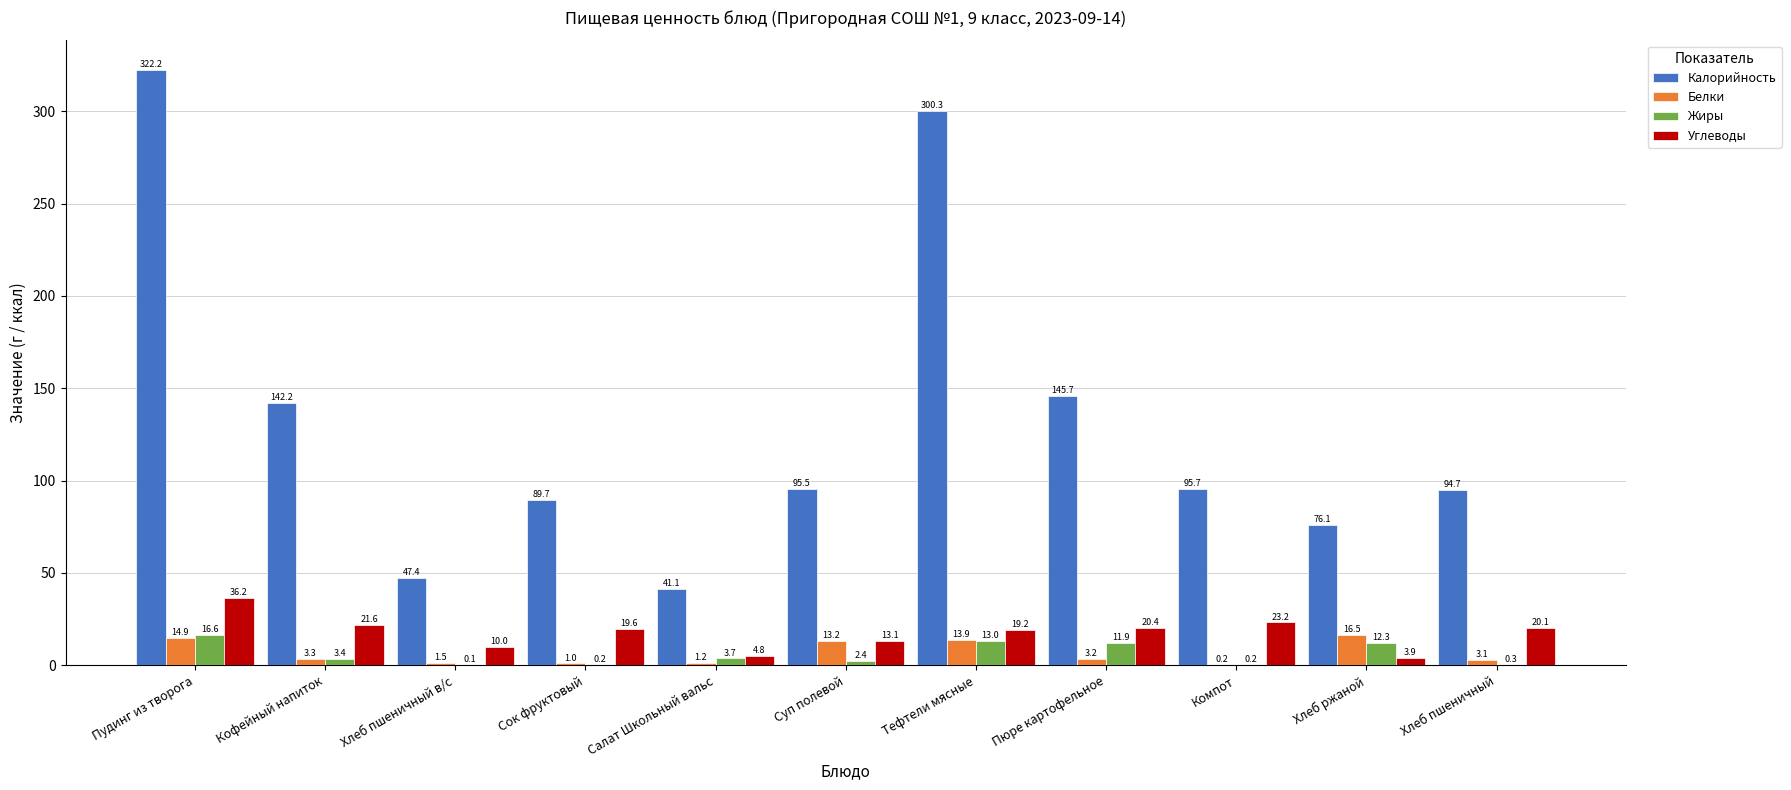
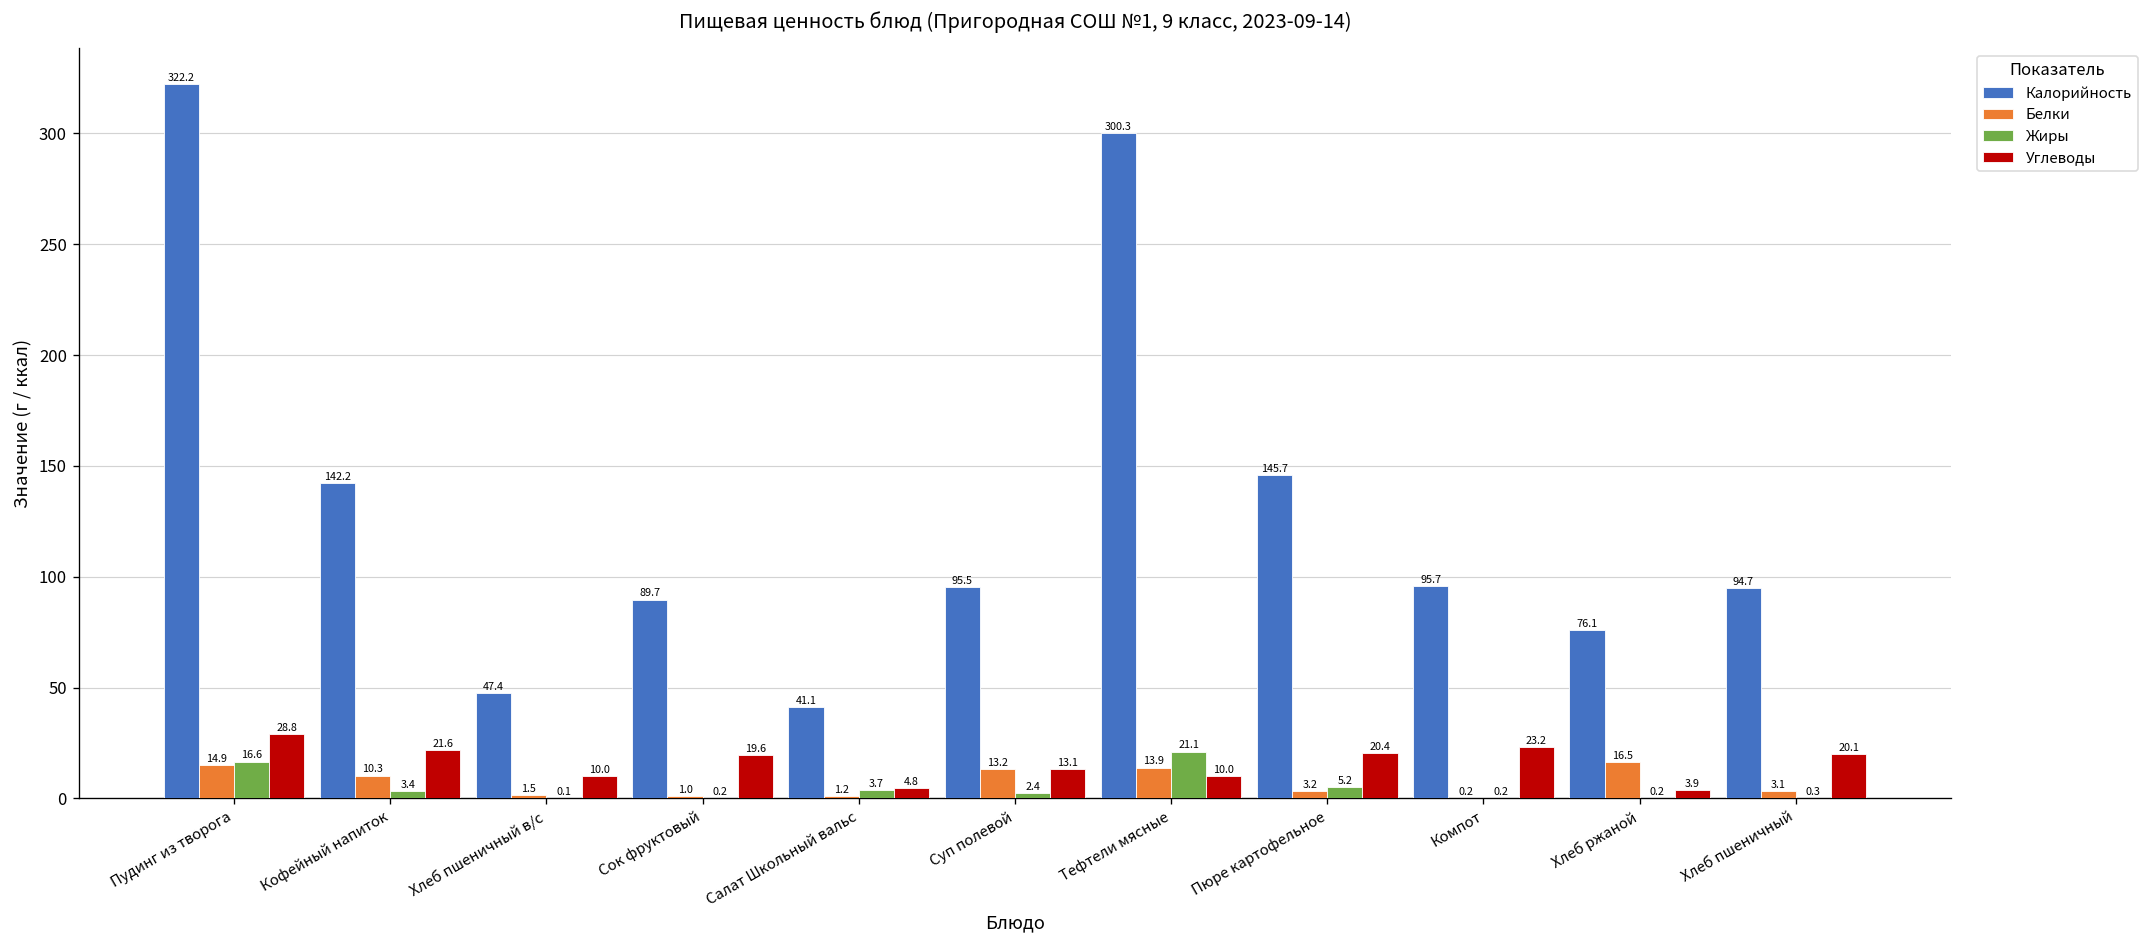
Углеводы, Пудинг из творога: 36.2 -> 28.8
Белки, Кофейный напиток: 3.3 -> 10.3
Жиры, Тефтели мясные: 13.0 -> 21.1
Углеводы, Тефтели мясные: 19.2 -> 10.0
Жиры, Пюре картофельное: 11.9 -> 5.2
Жиры, Хлеб ржаной: 12.3 -> 0.2
